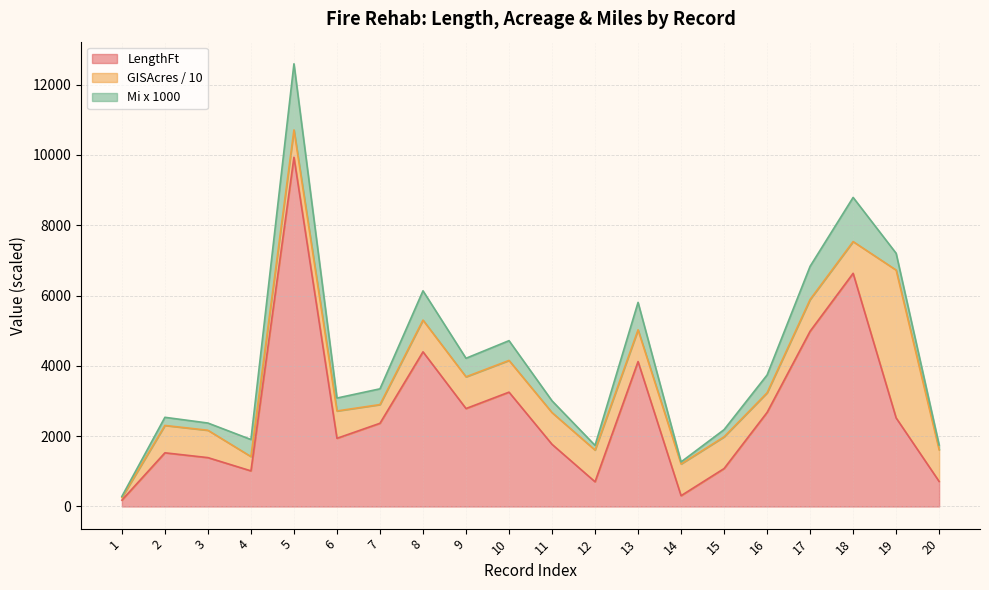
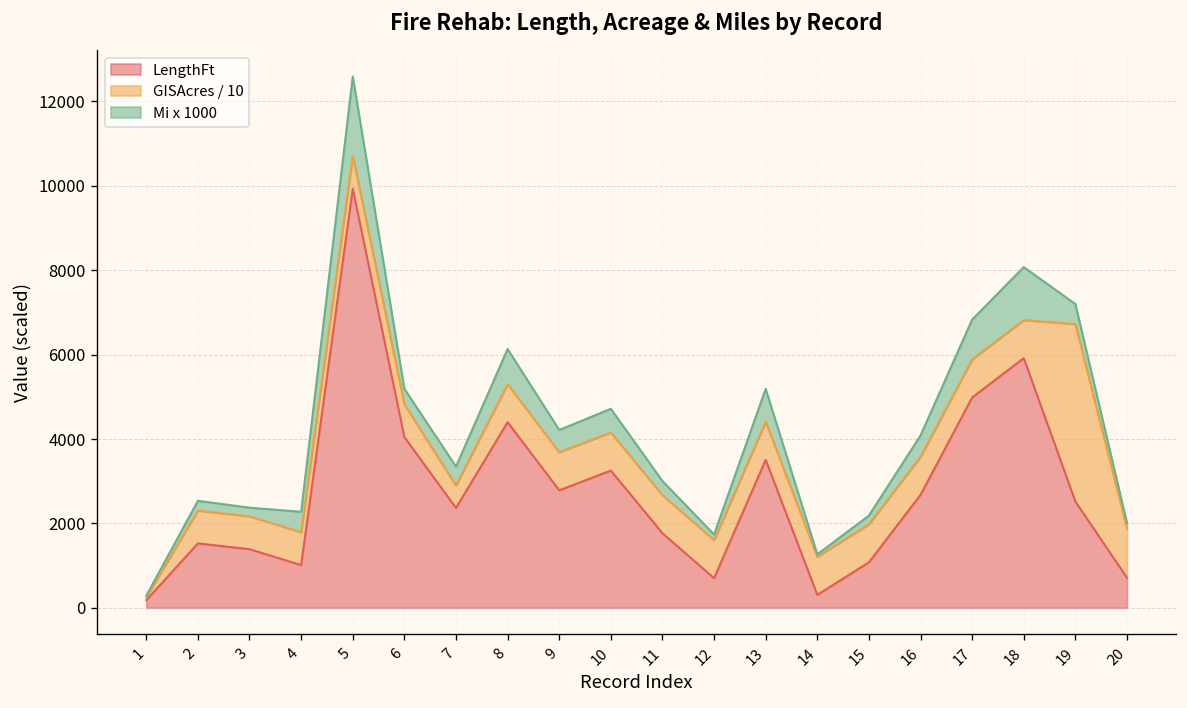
GISAcres / 10, 4: 400 -> 800
LengthFt, 6: 1900 -> 4000
LengthFt, 13: 4100 -> 3500
GISAcres / 10, 16: 600 -> 900
LengthFt, 18: 6600 -> 5900
GISAcres / 10, 20: 900 -> 1200
